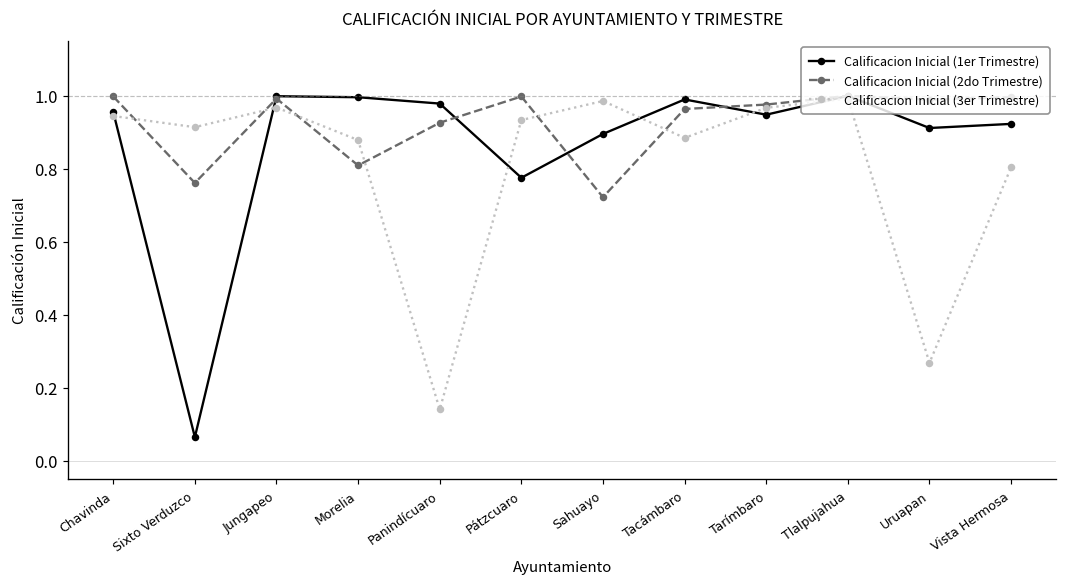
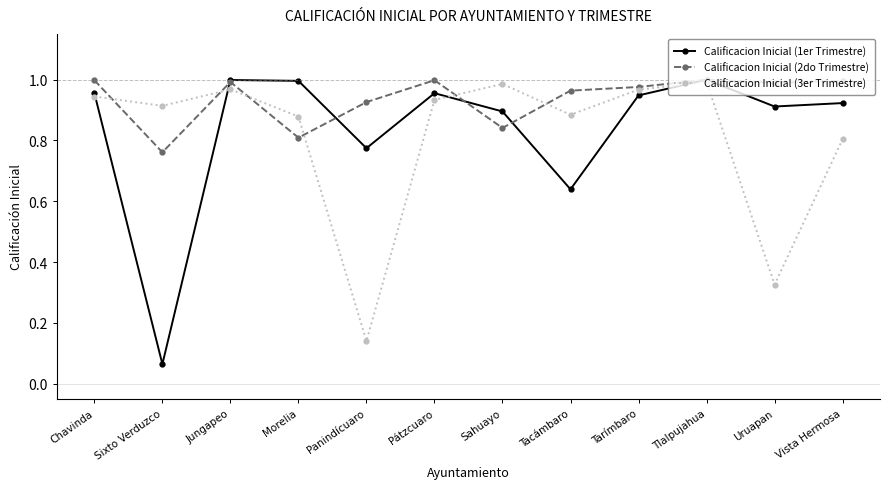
Calificacion Inicial (1er Trimestre), Panindícuaro: 0.98 -> 0.77
Calificacion Inicial (1er Trimestre), Pátzcuaro: 0.78 -> 0.96
Calificacion Inicial (2do Trimestre), Sahuayo: 0.72 -> 0.84
Calificacion Inicial (1er Trimestre), Tacámbaro: 0.99 -> 0.64
Calificacion Inicial (3er Trimestre), Uruapan: 0.27 -> 0.33
